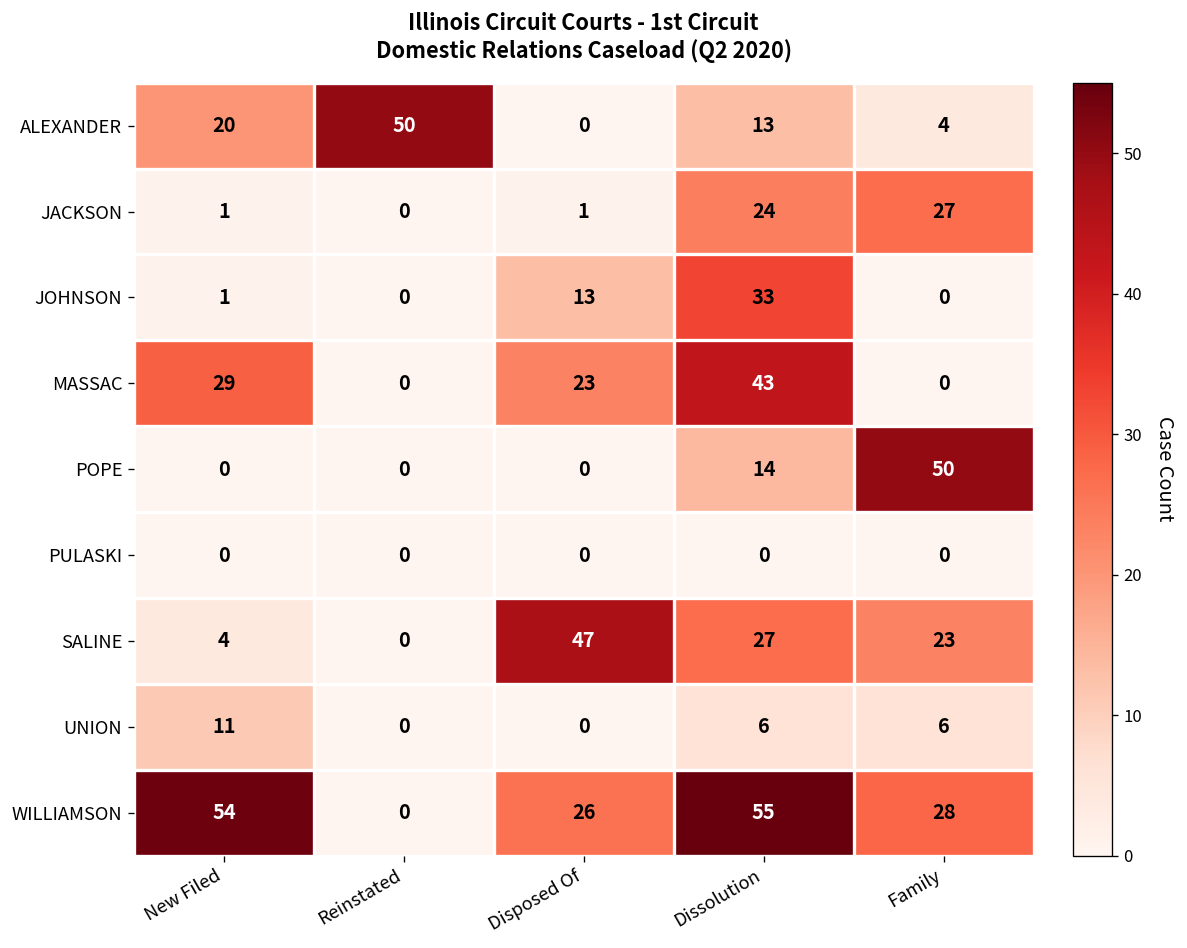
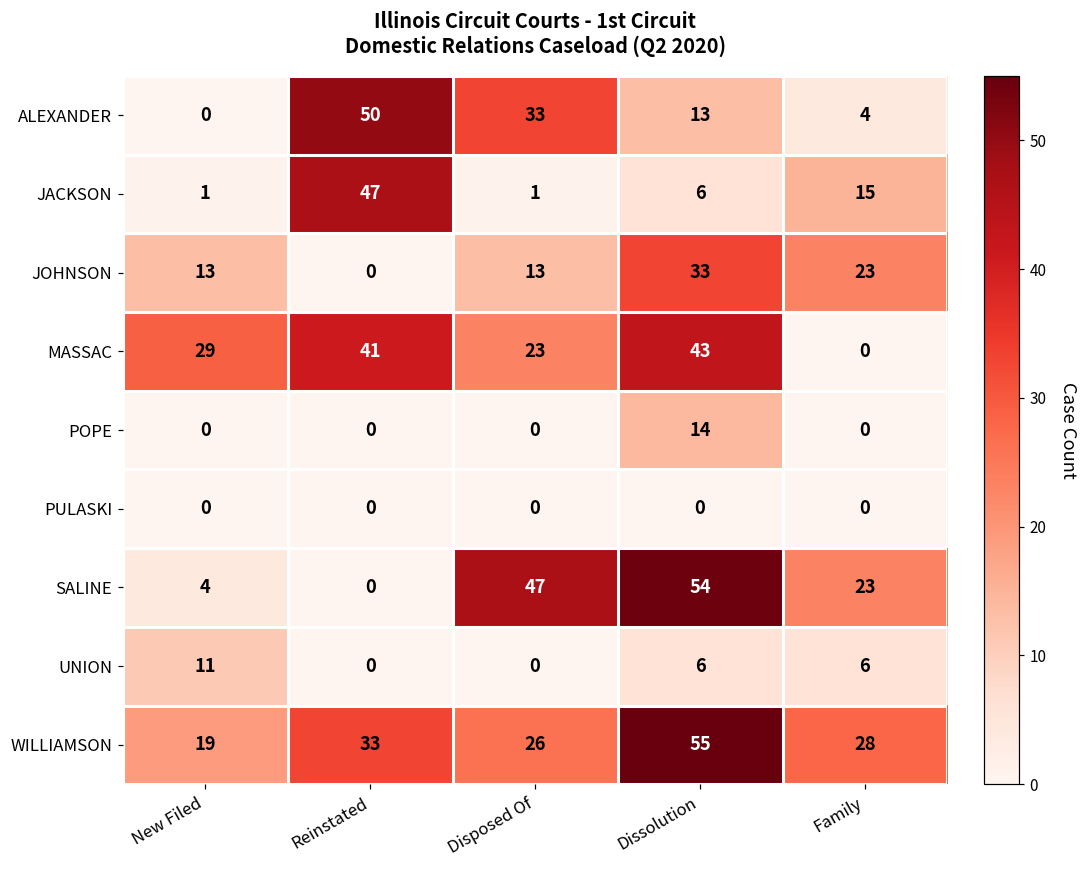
ALEXANDER, New Filed: 20 -> 0
ALEXANDER, Disposed Of: 0 -> 33
JACKSON, Reinstated: 0 -> 47
JACKSON, Dissolution: 24 -> 6
JACKSON, Family: 27 -> 15
JOHNSON, New Filed: 1 -> 13
JOHNSON, Family: 0 -> 23
MASSAC, Reinstated: 0 -> 41
POPE, Family: 50 -> 0
SALINE, Dissolution: 27 -> 54
WILLIAMSON, New Filed: 54 -> 19
WILLIAMSON, Reinstated: 0 -> 33
